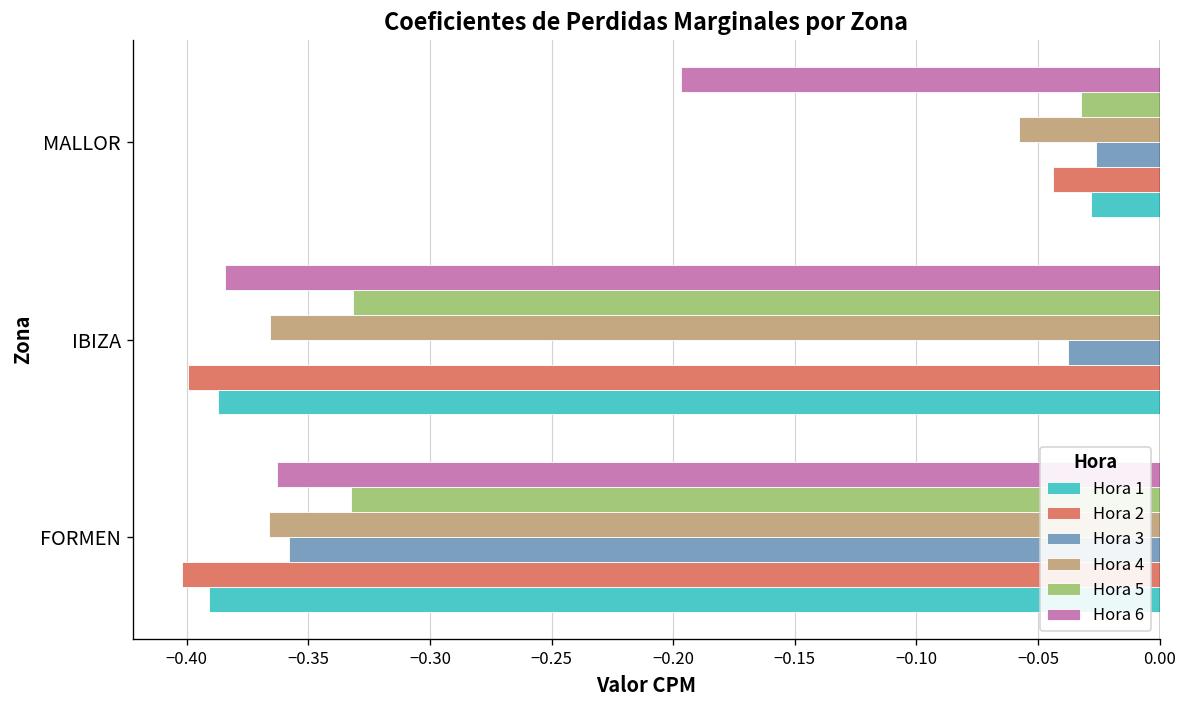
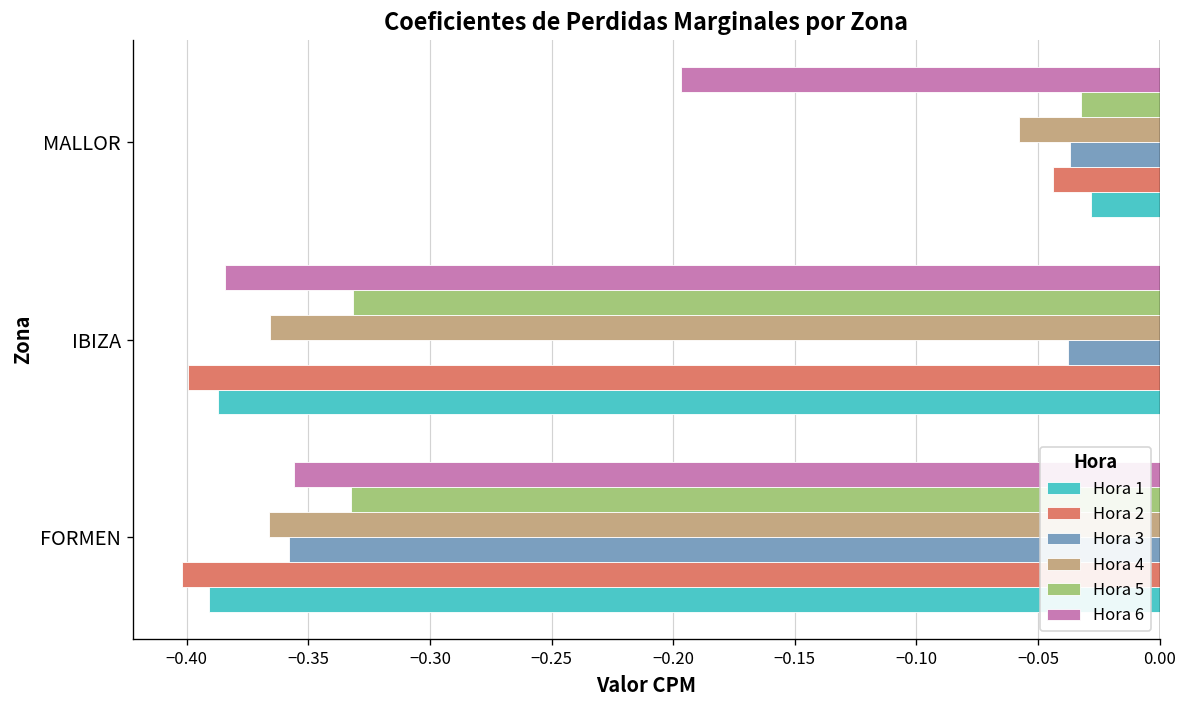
Hora 3, MALLOR: -0.026 -> -0.037
Hora 6, FORMEN: -0.363 -> -0.356
